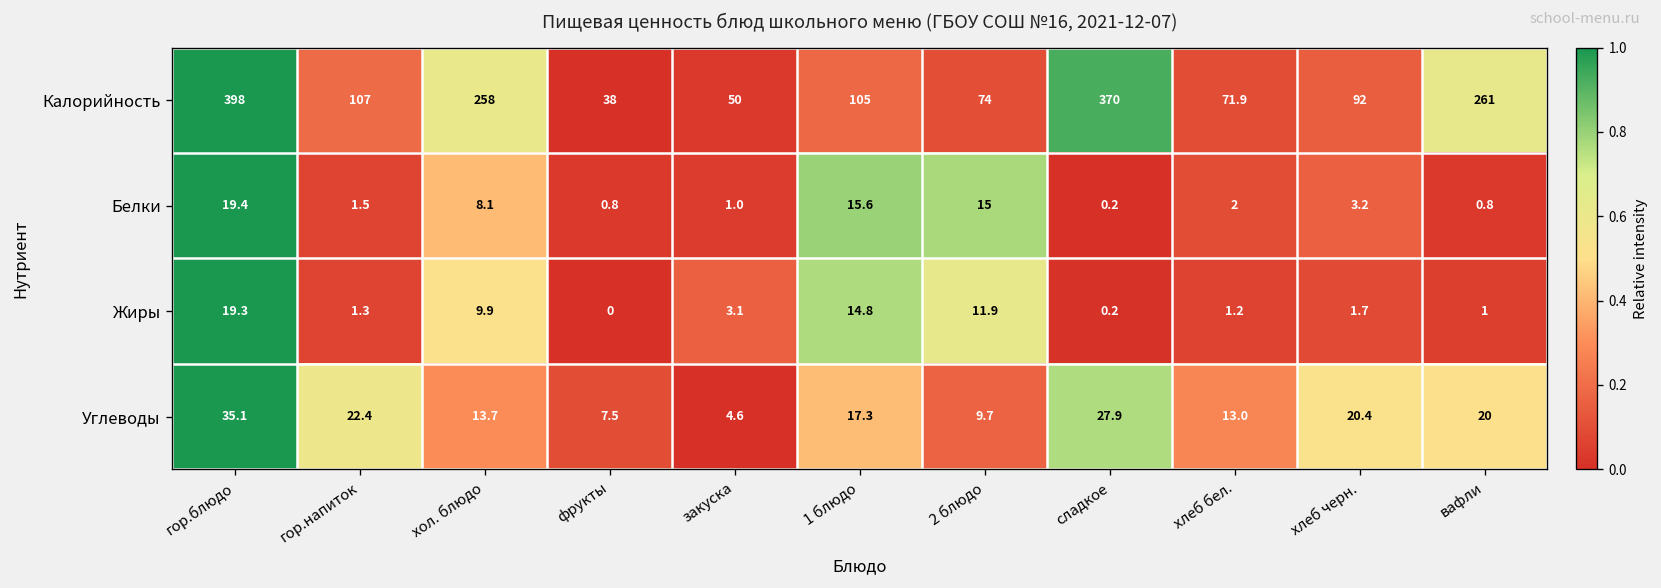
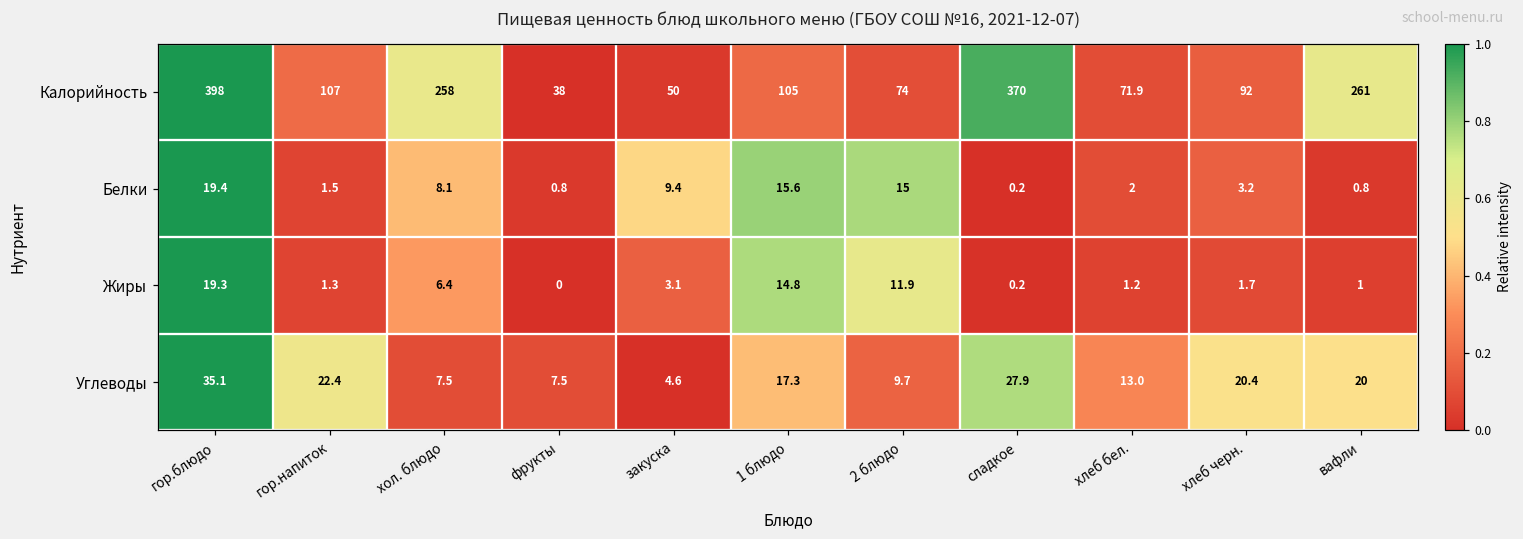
Белки, закуска: 1.0 -> 9.4
Жиры, хол. блюдо: 9.9 -> 6.4
Углеводы, хол. блюдо: 13.7 -> 7.5
